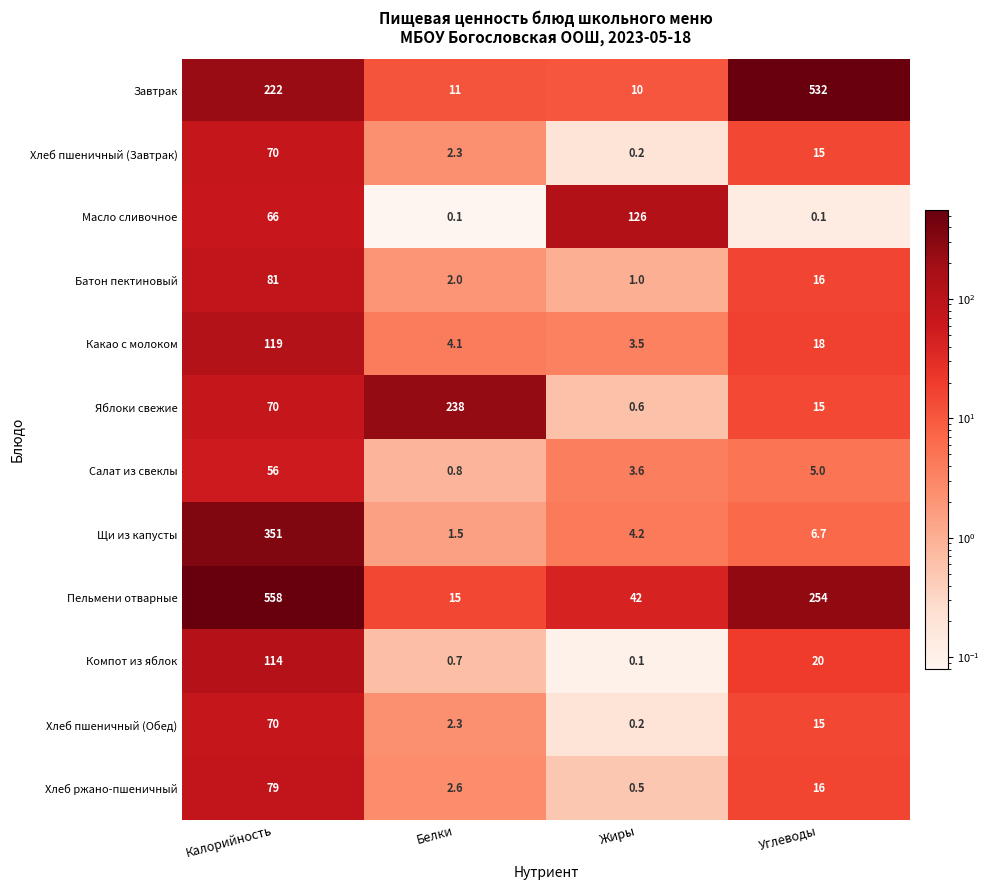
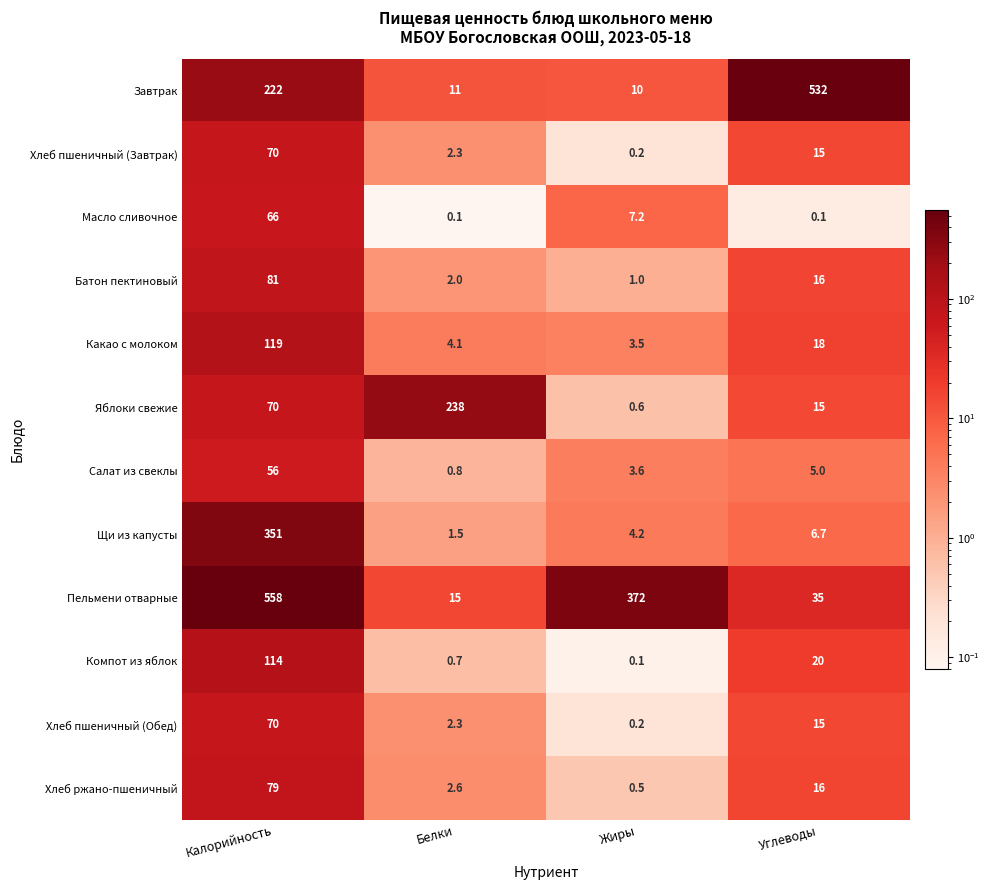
Масло сливочное, Жиры: 126 -> 7.2
Пельмени отварные, Жиры: 42 -> 372
Пельмени отварные, Углеводы: 254 -> 35
